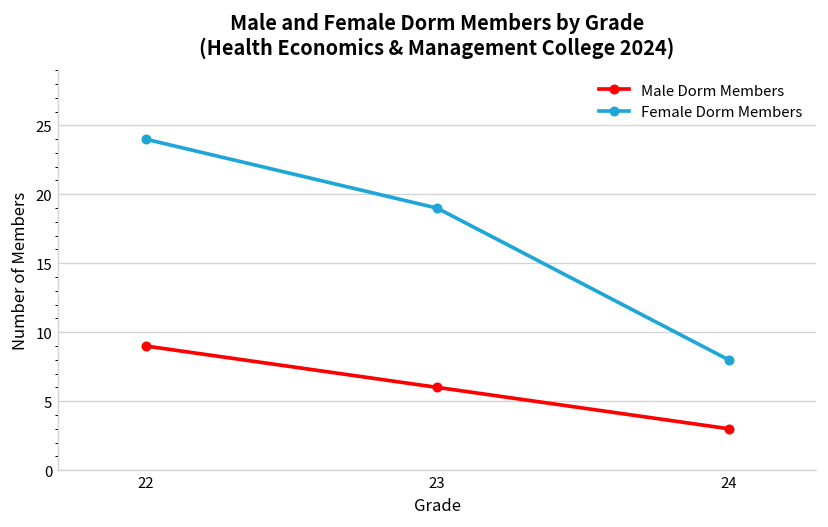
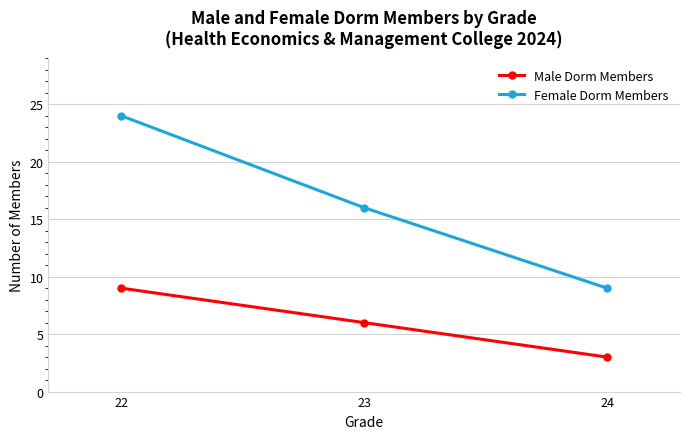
Female Dorm Members, 23: 19 -> 16
Female Dorm Members, 24: 8 -> 9
